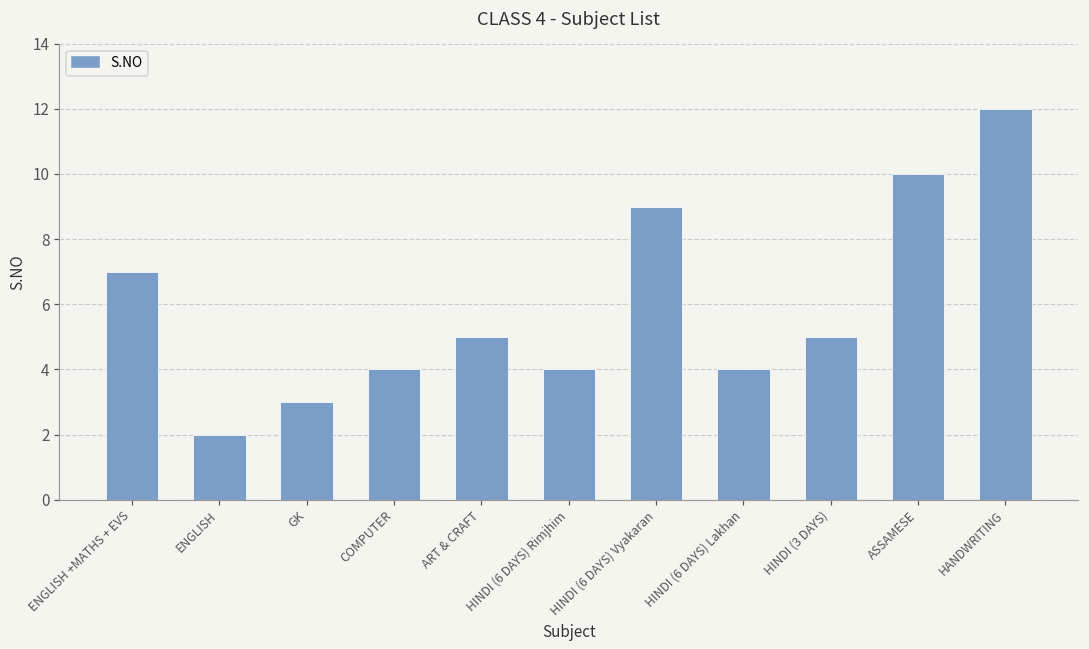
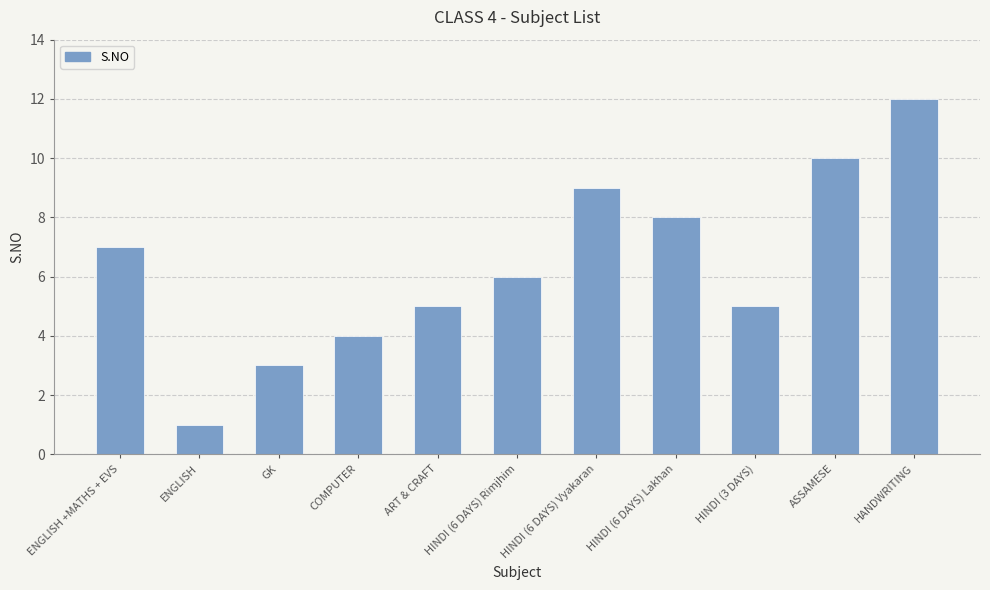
ENGLISH: 2 -> 1
HINDI (6 DAYS) Rimjhim: 4 -> 6
HINDI (6 DAYS) Lakhan: 4 -> 8
